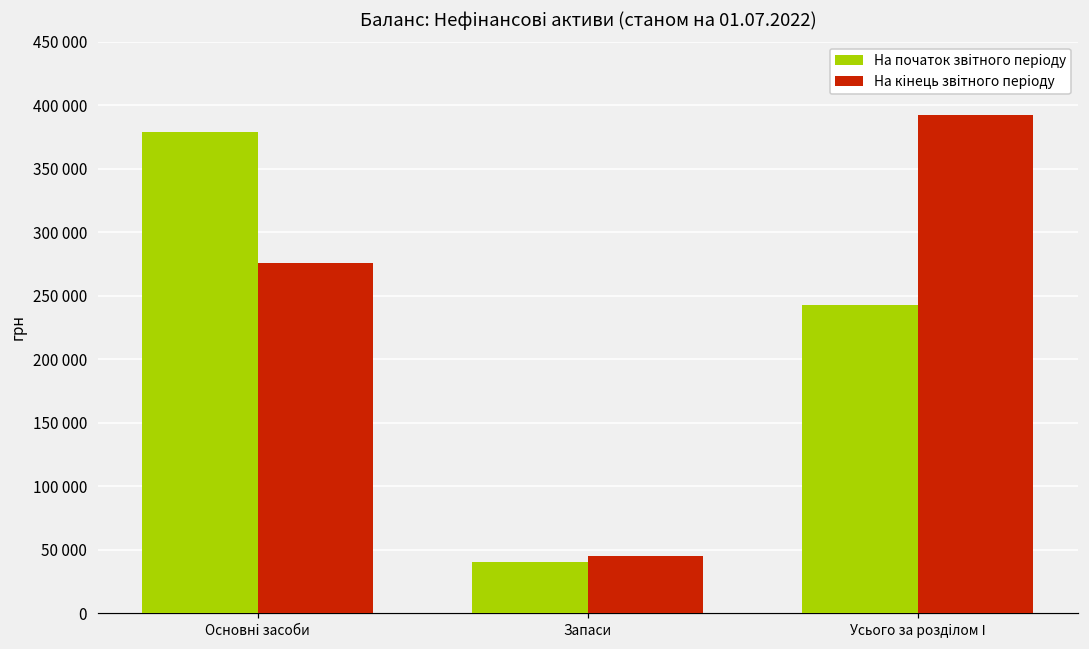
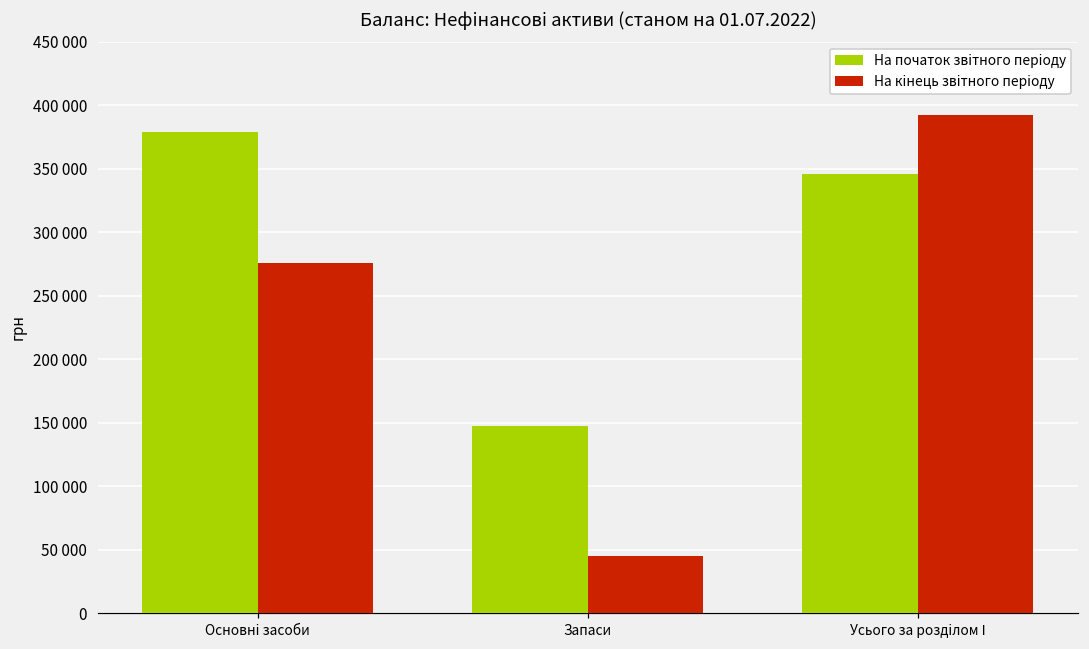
На початок звітного періоду, Запаси: 40000 -> 147000
На початок звітного періоду, Усього за розділом І: 243000 -> 345000
